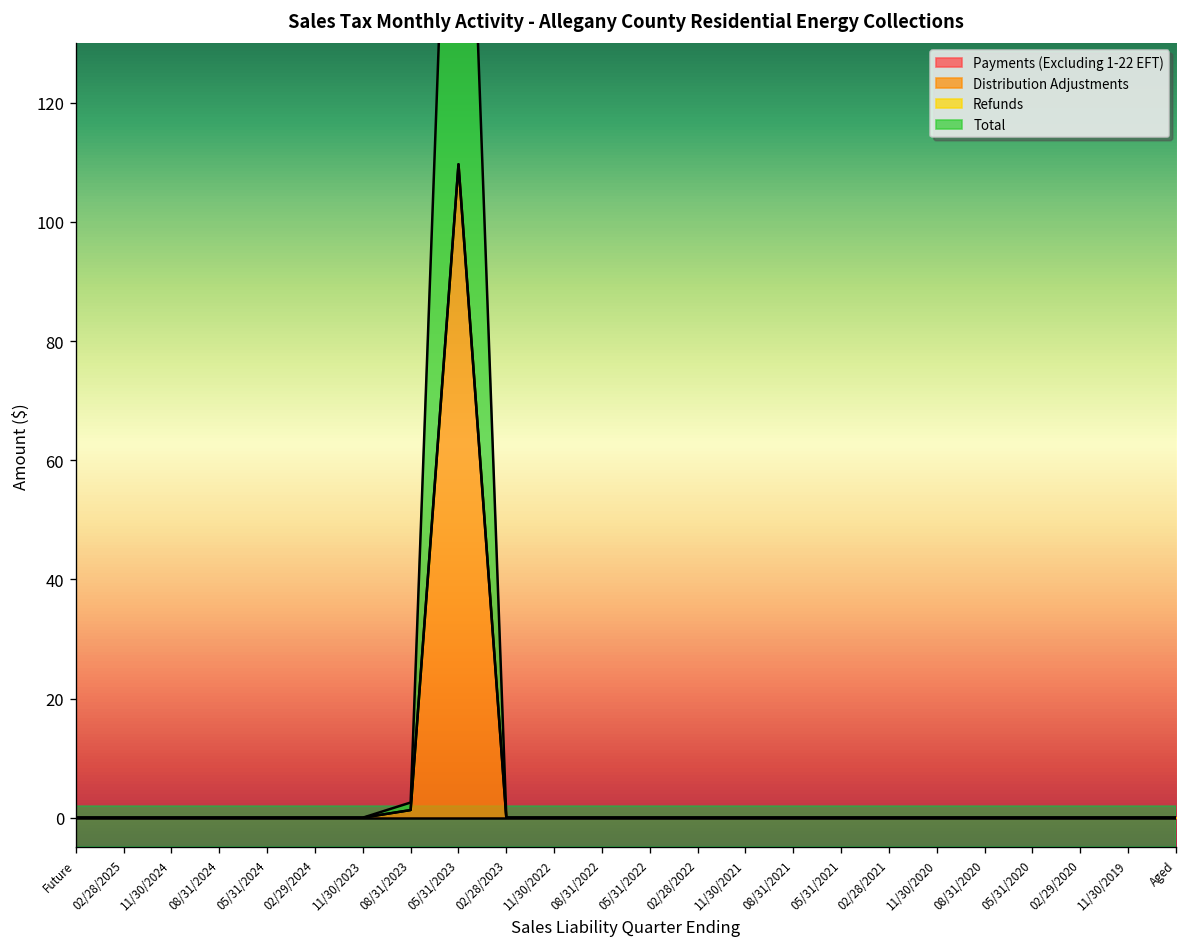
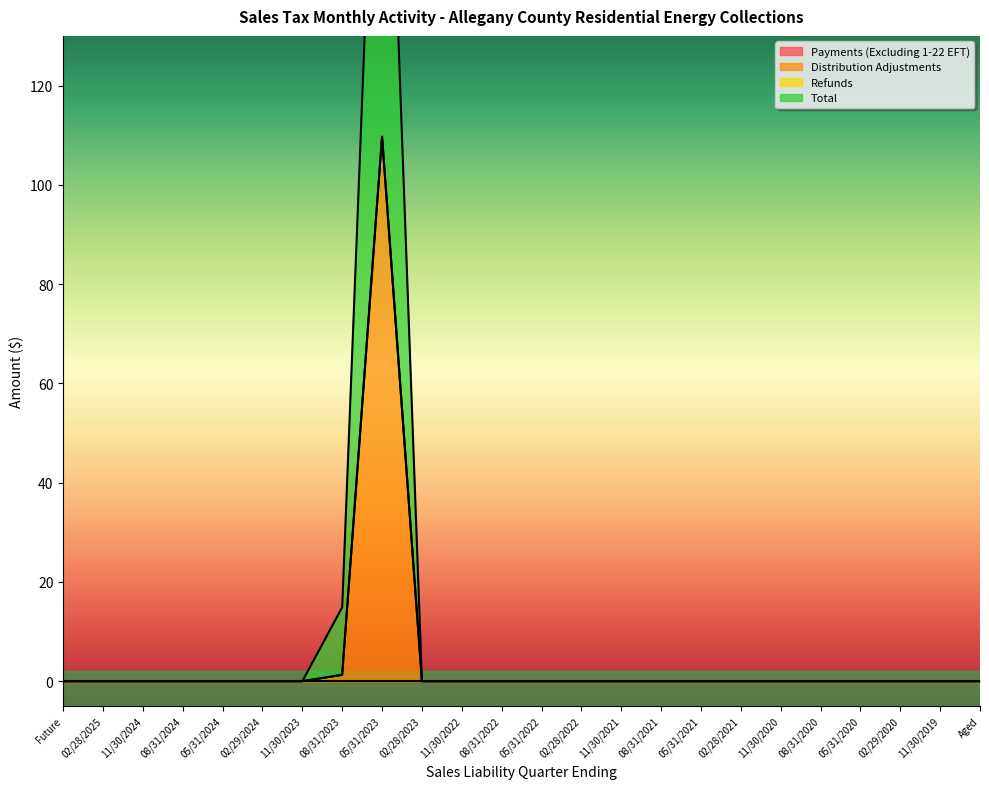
Total, 08/31/2023: 1 -> 14
